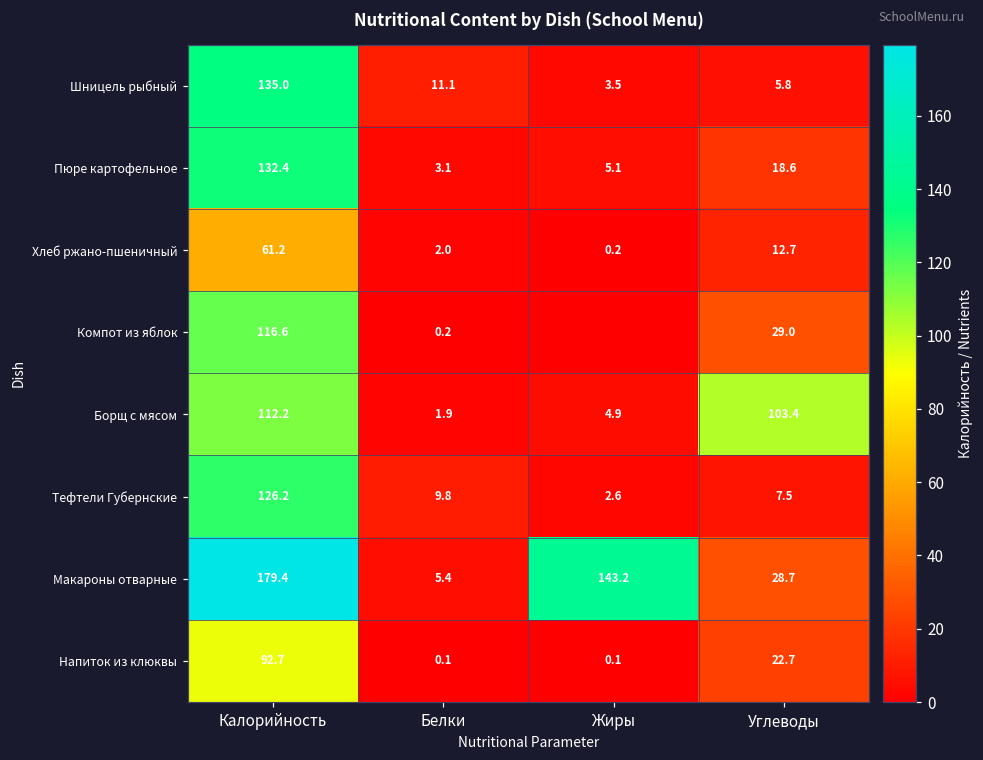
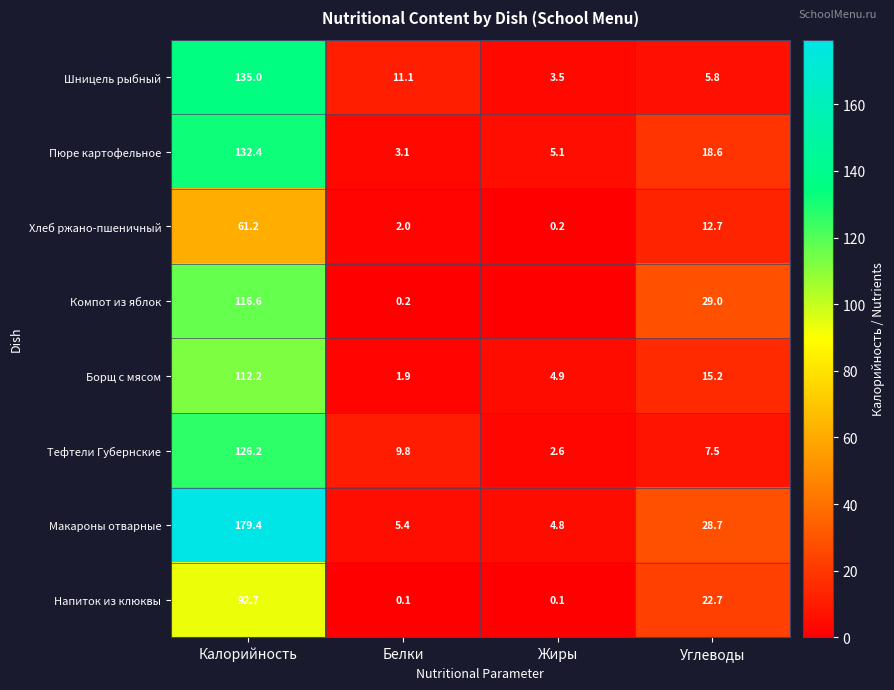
Борщ с мясом, Углеводы: 103.4 -> 15.2
Макароны отварные, Жиры: 143.2 -> 4.8
